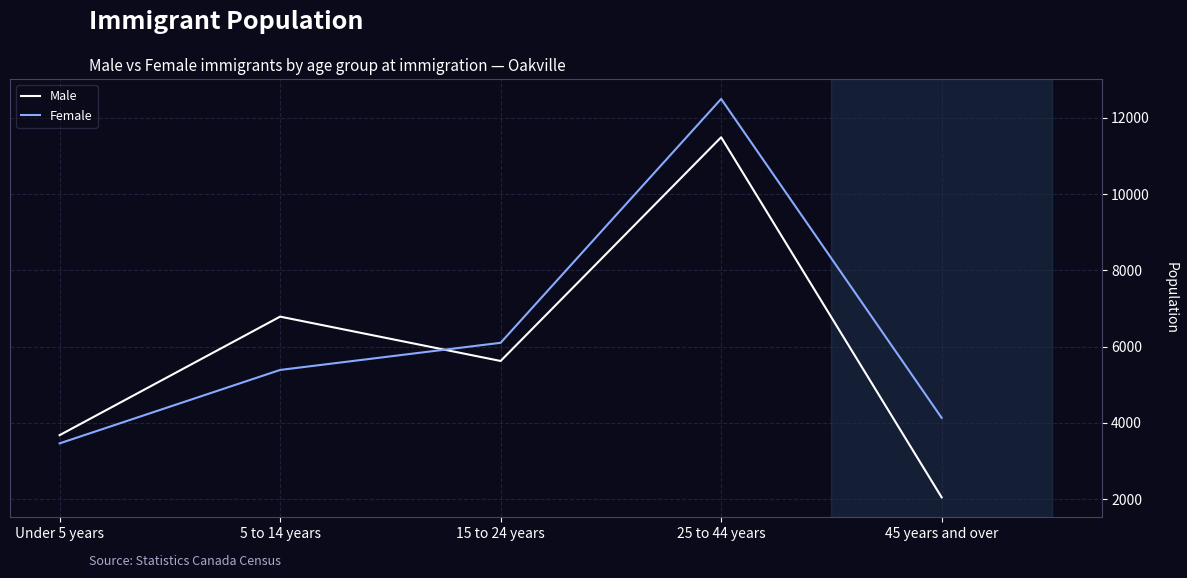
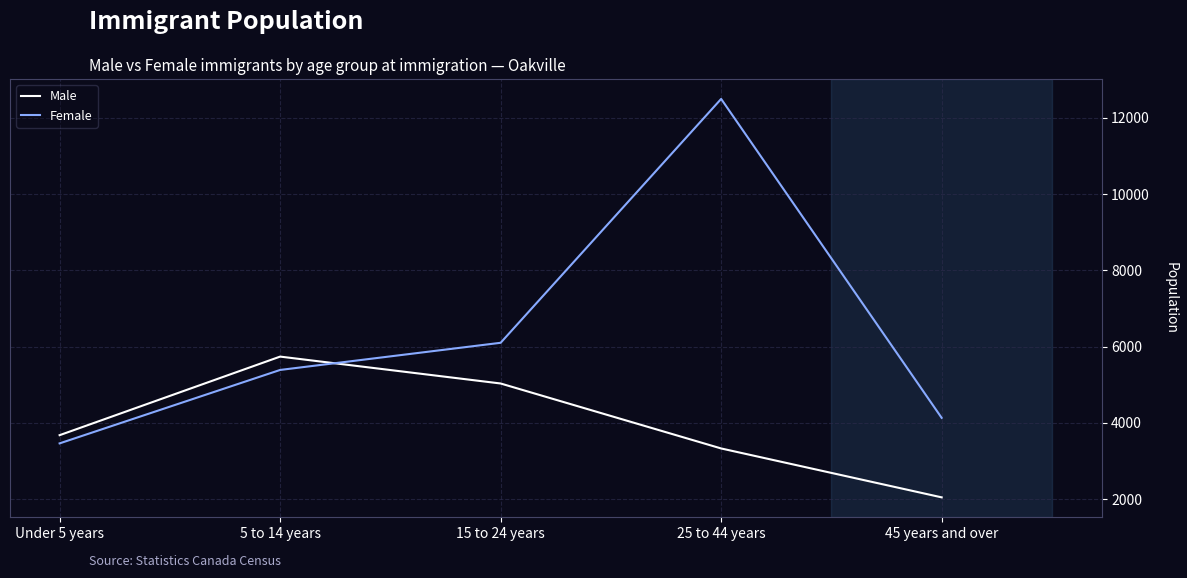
Male, 5 to 14 years: 6800 -> 5700
Male, 15 to 24 years: 5600 -> 5000
Male, 25 to 44 years: 11500 -> 3300
